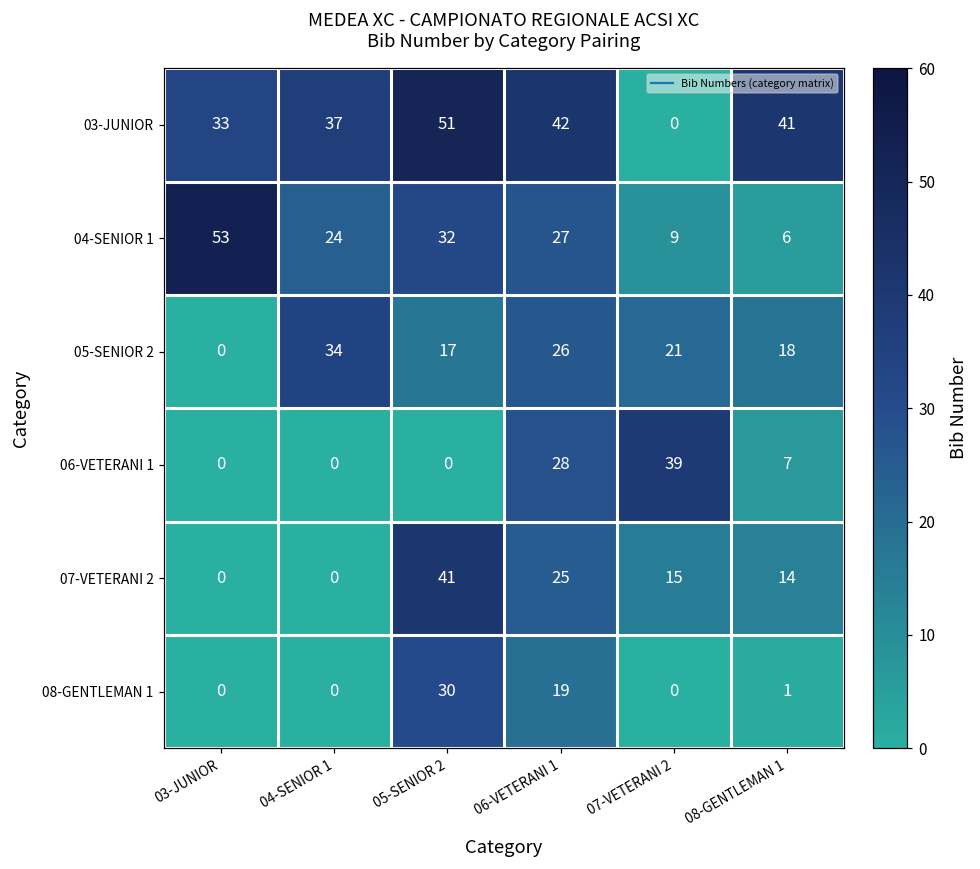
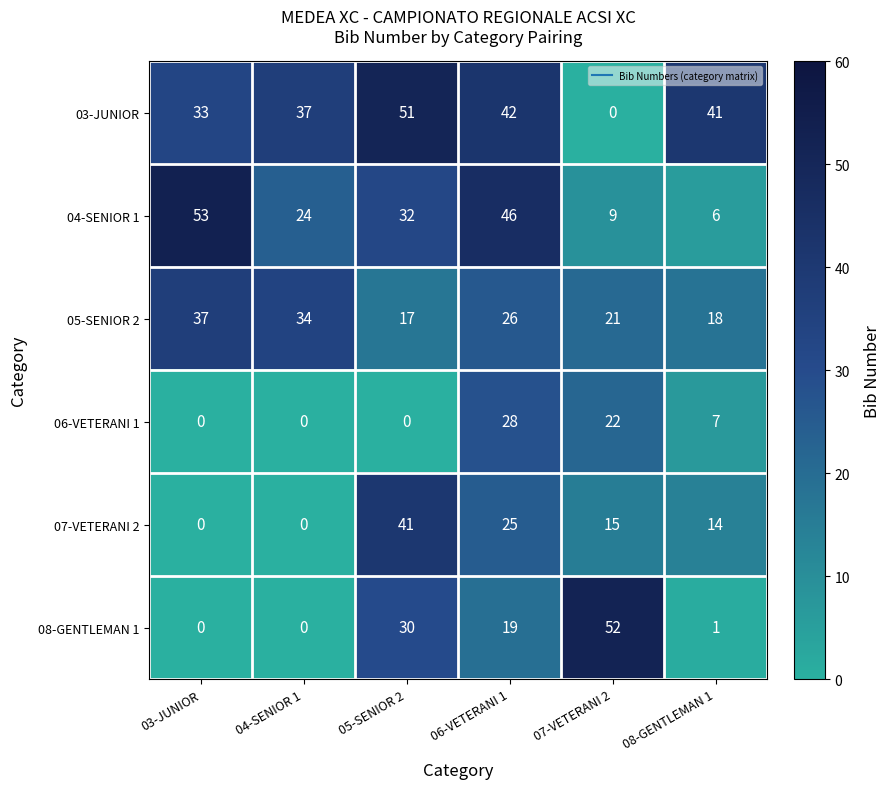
04-SENIOR 1, 06-VETERANI 1: 27 -> 46
05-SENIOR 2, 03-JUNIOR: 0 -> 37
06-VETERANI 1, 07-VETERANI 2: 39 -> 22
08-GENTLEMAN 1, 07-VETERANI 2: 0 -> 52
